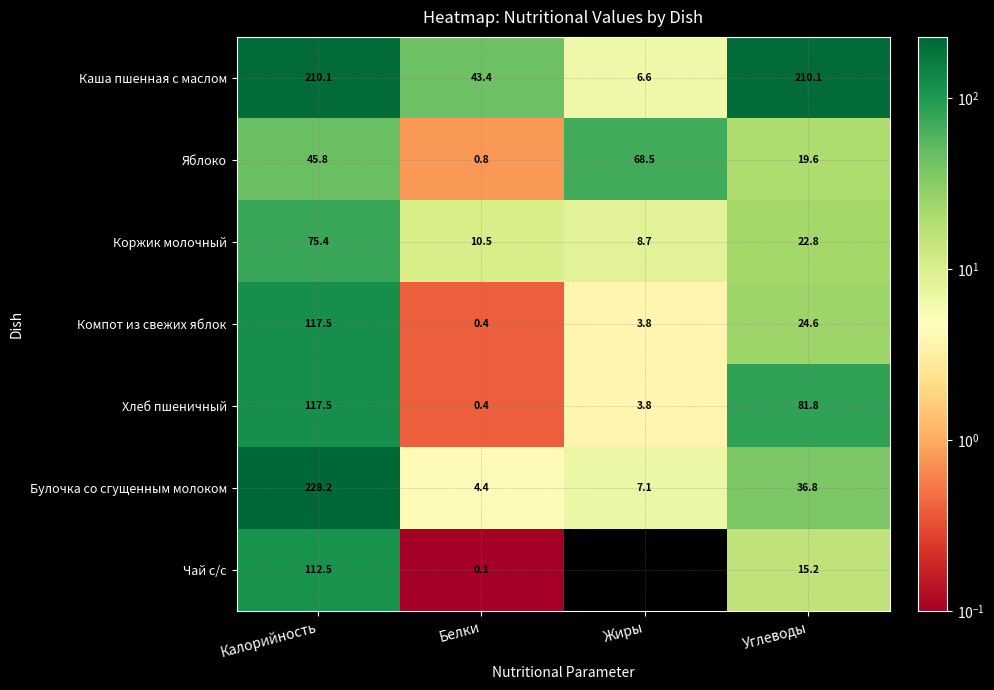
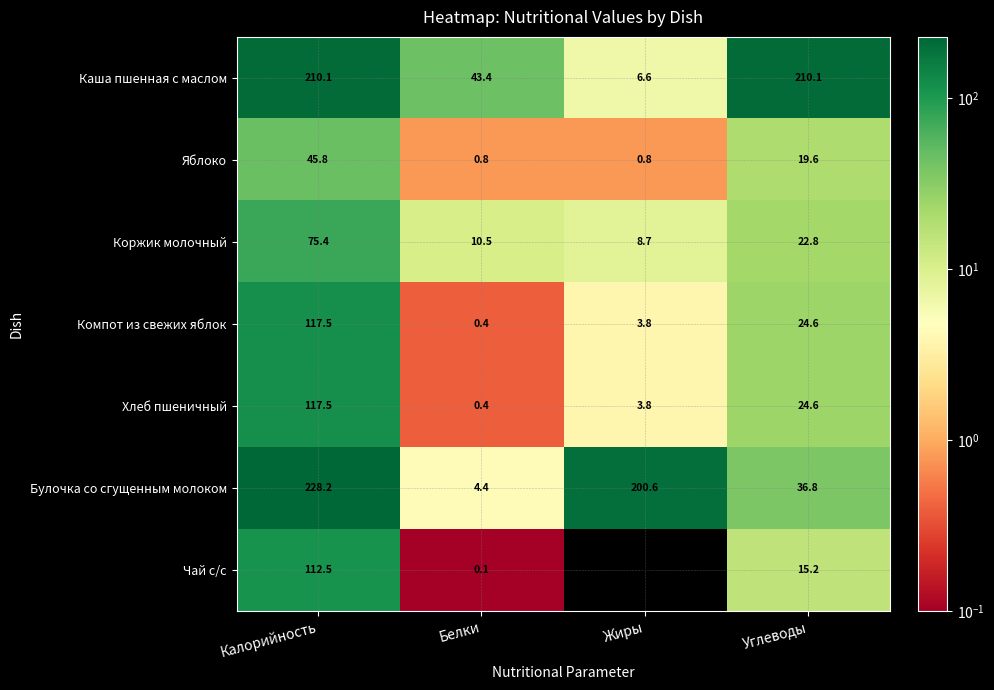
Яблоко, Жиры: 68.5 -> 0.8
Хлеб пшеничный, Углеводы: 81.8 -> 24.6
Булочка со сгущенным молоком, Жиры: 7.1 -> 200.6
